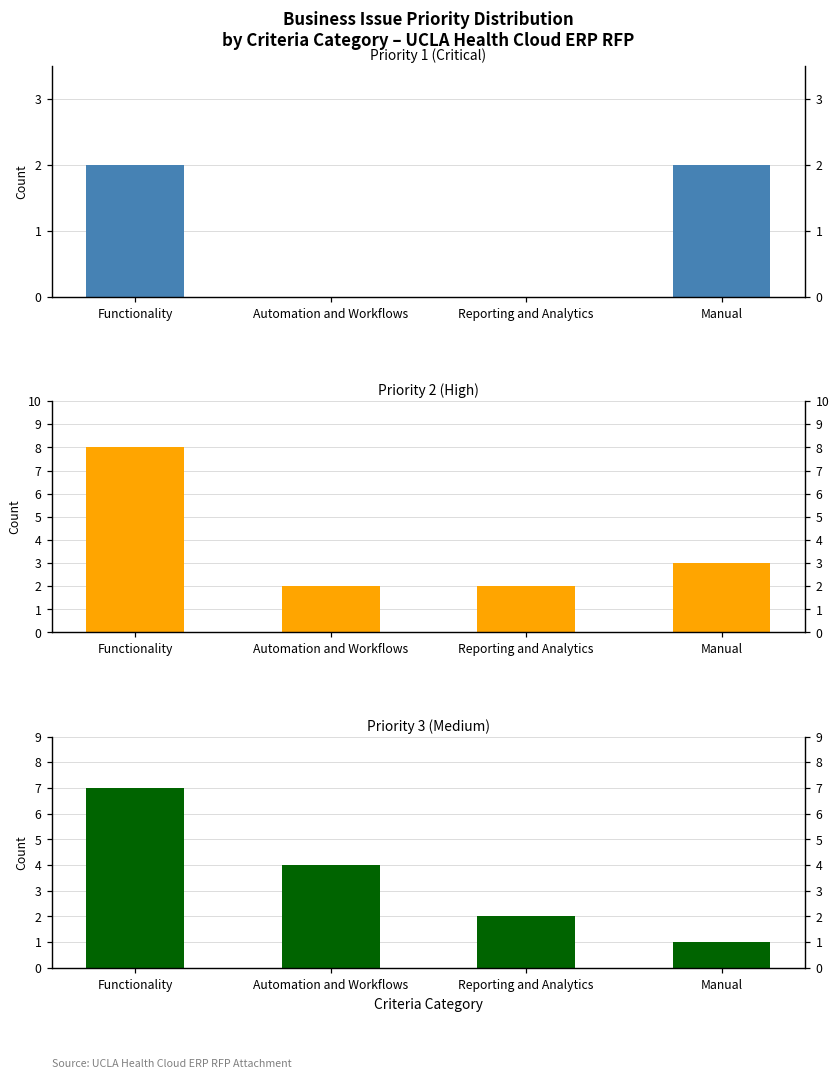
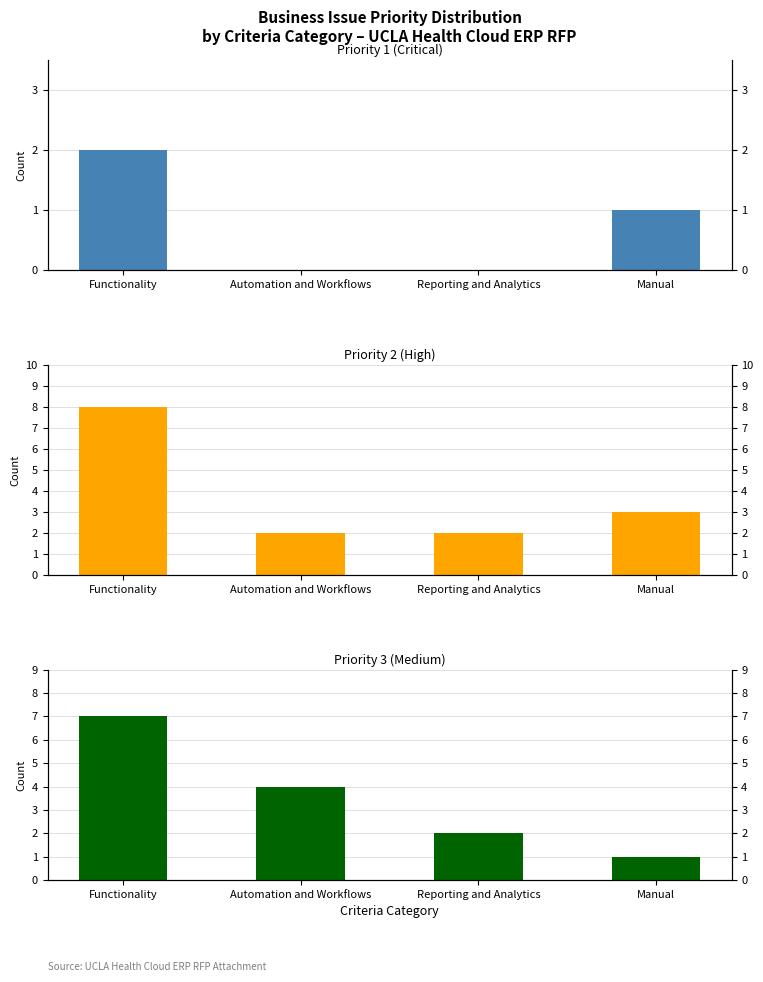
Priority 1 (Critical), Manual: 2 -> 1
